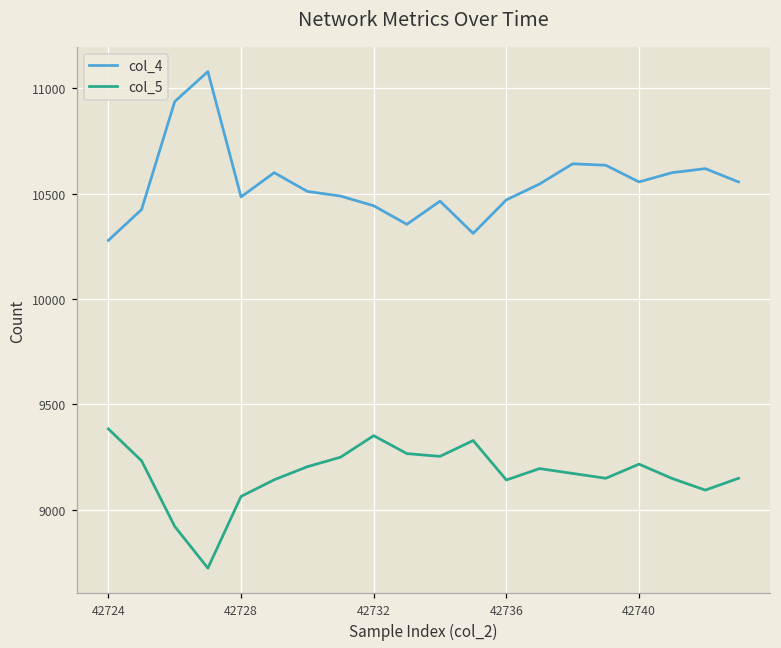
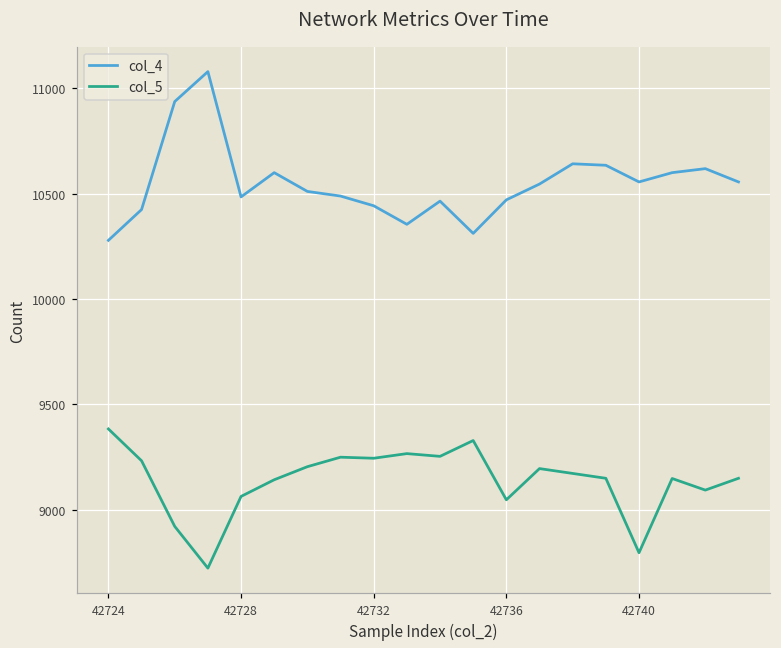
col_5, 42732: 9350 -> 9250
col_5, 42736: 9140 -> 9050
col_5, 42740: 9220 -> 8800
